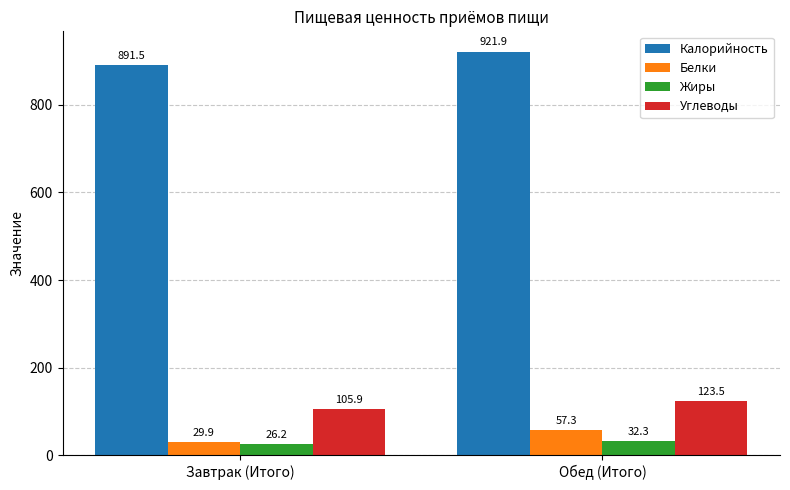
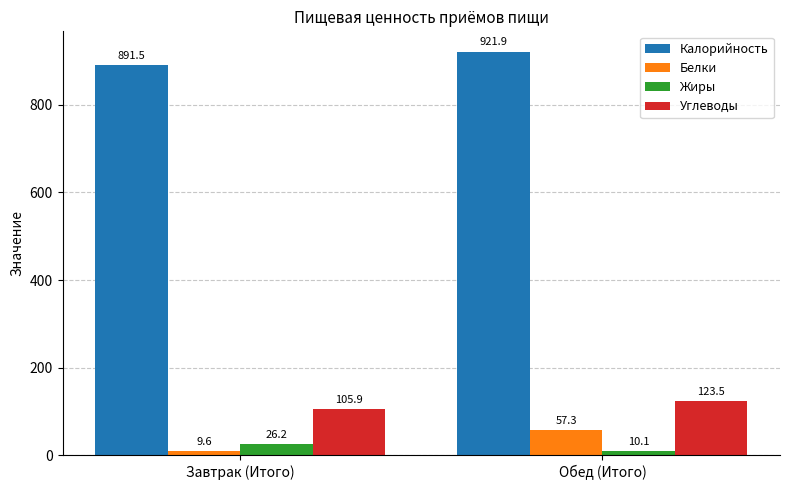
Белки, Завтрак (Итого): 29.9 -> 9.6
Жиры, Обед (Итого): 32.3 -> 10.1
